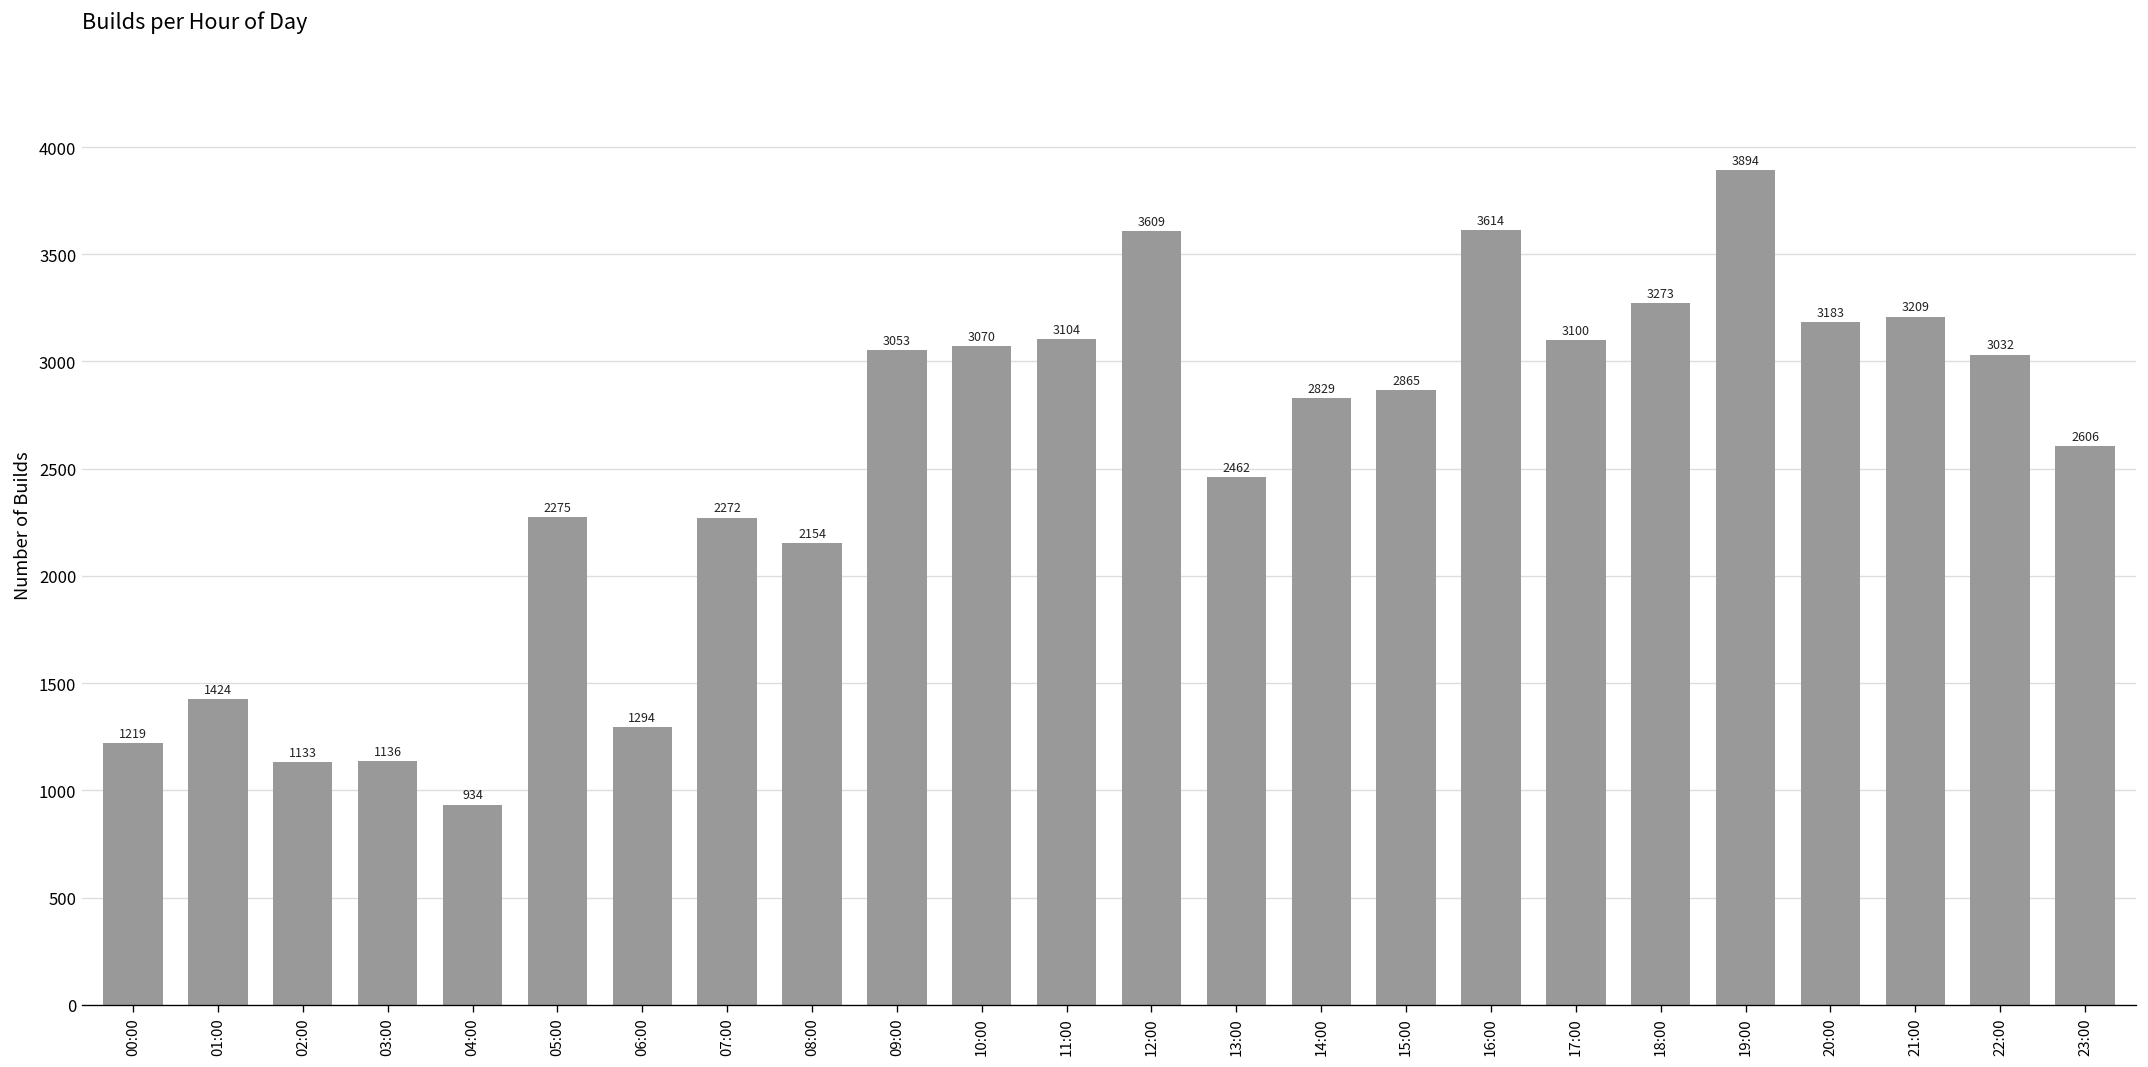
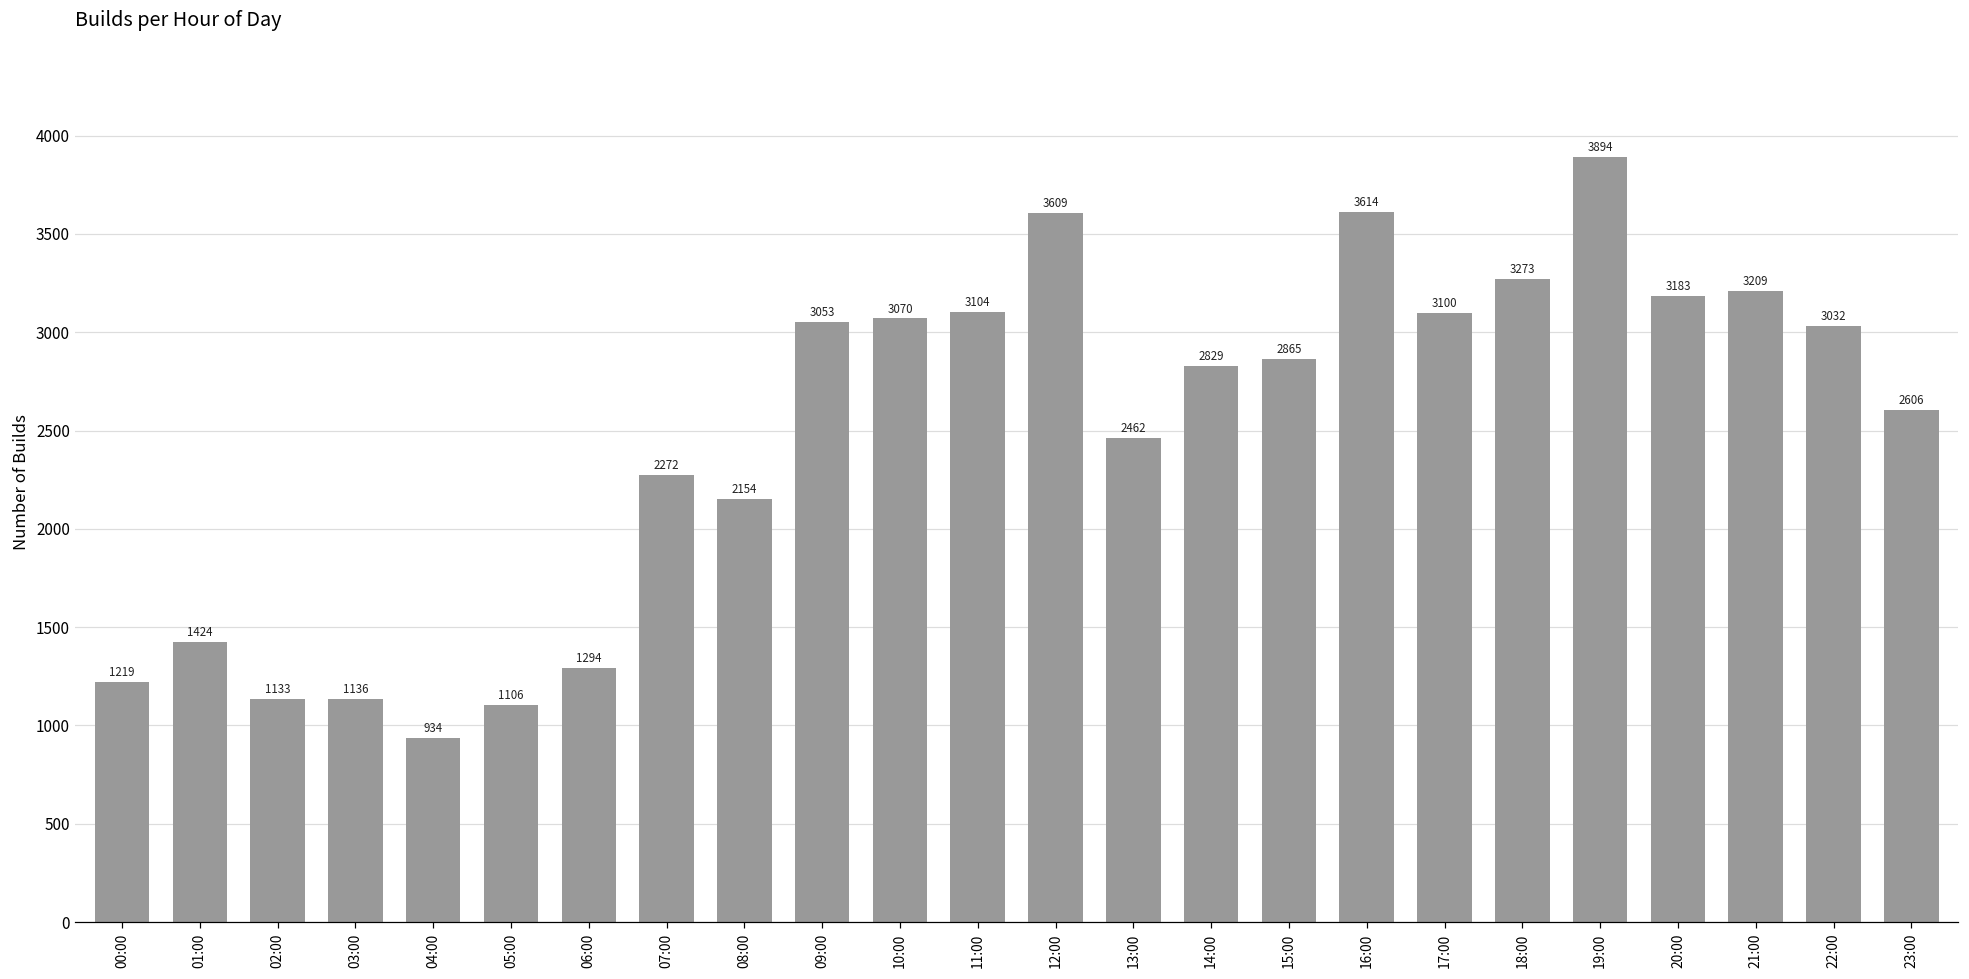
05:00: 2275 -> 1106
